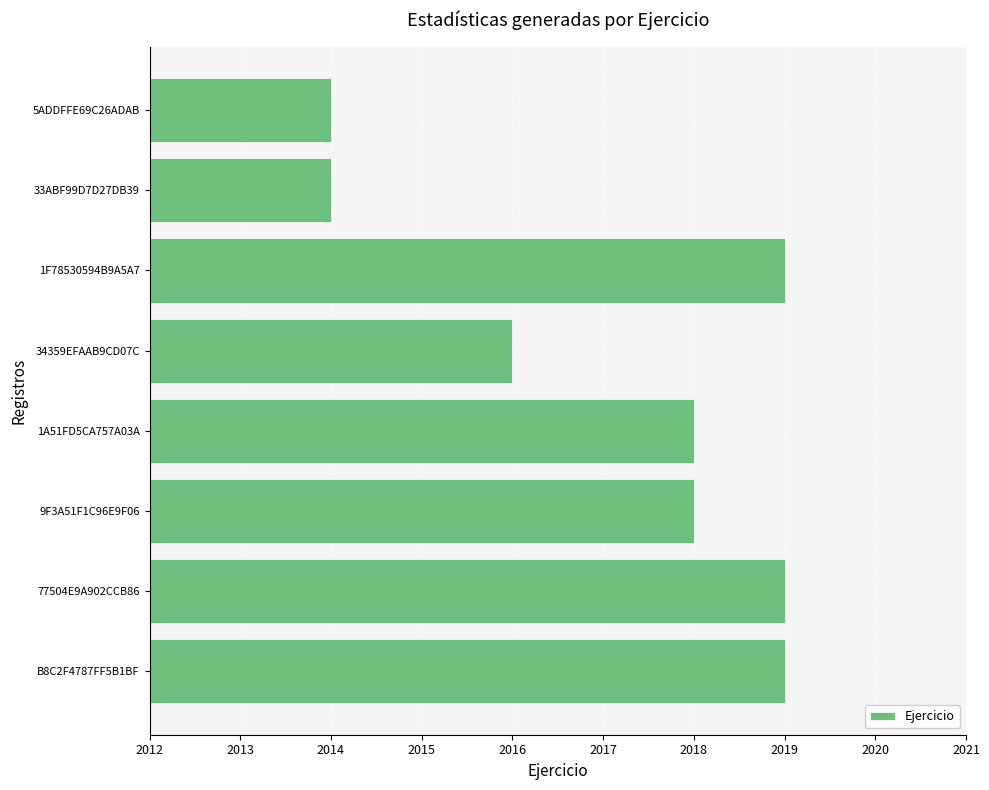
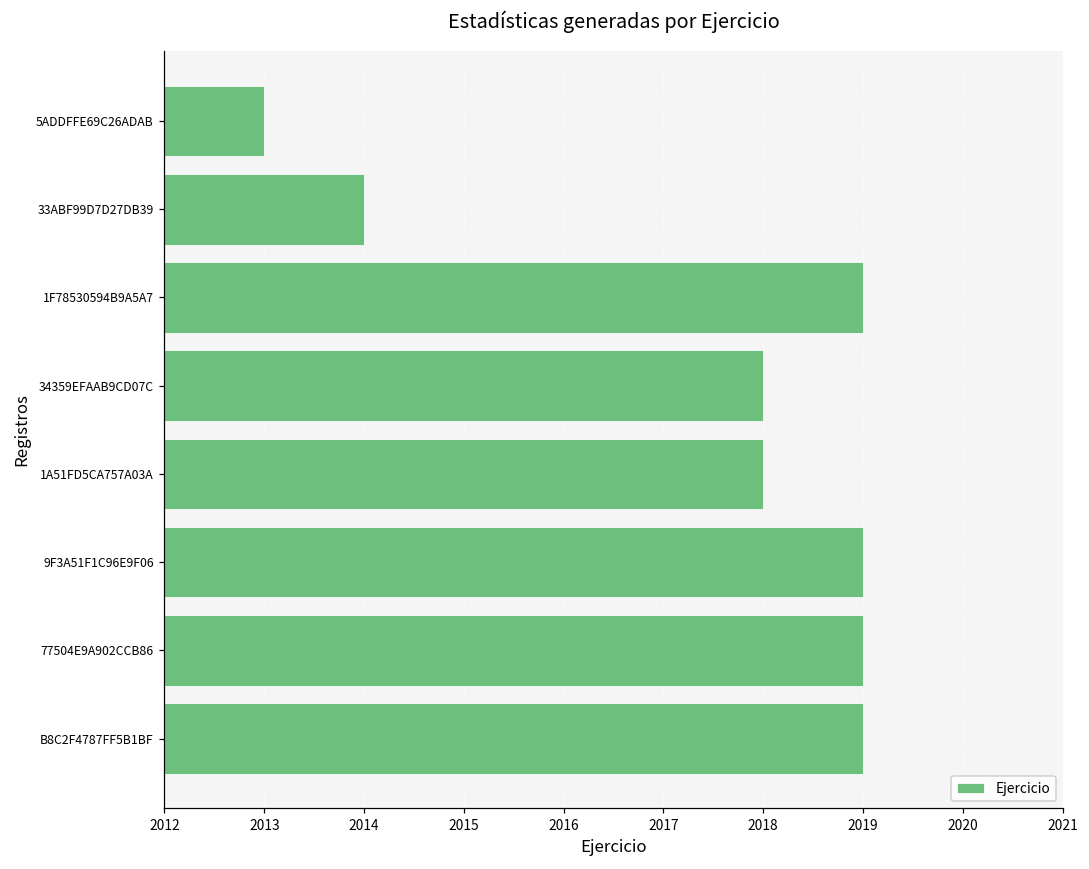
5ADDFFE69C26ADAB: 2014 -> 2013
34359EFAAB9CD07C: 2016 -> 2018
9F3A51F1C96E9F06: 2018 -> 2019
